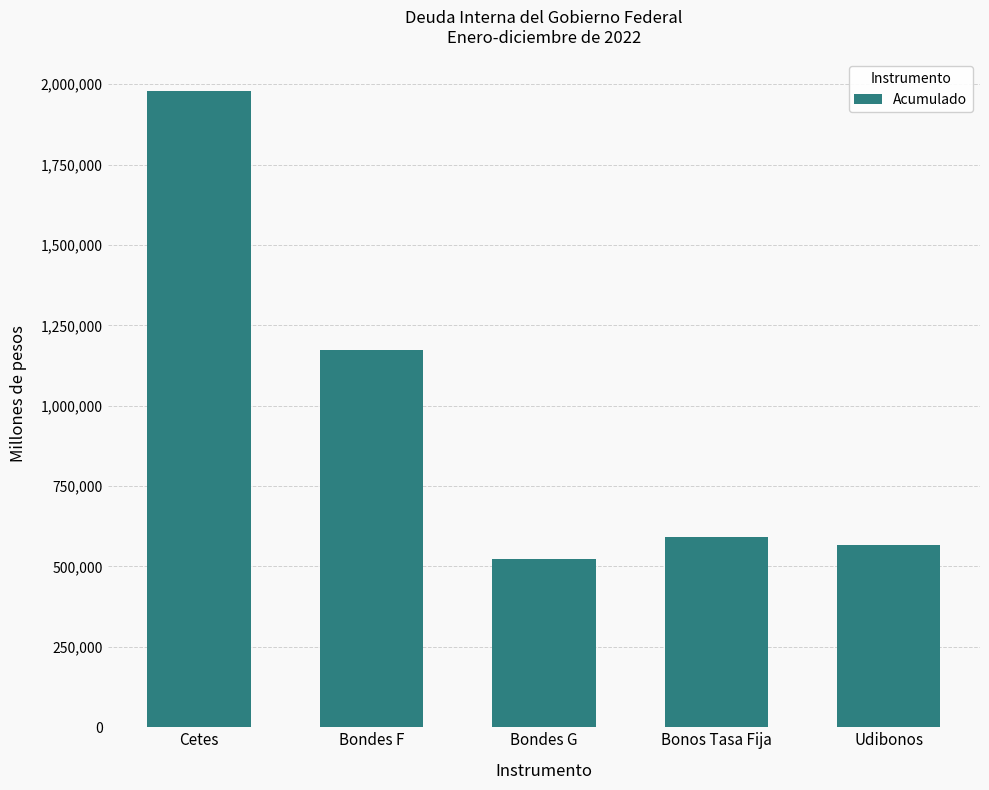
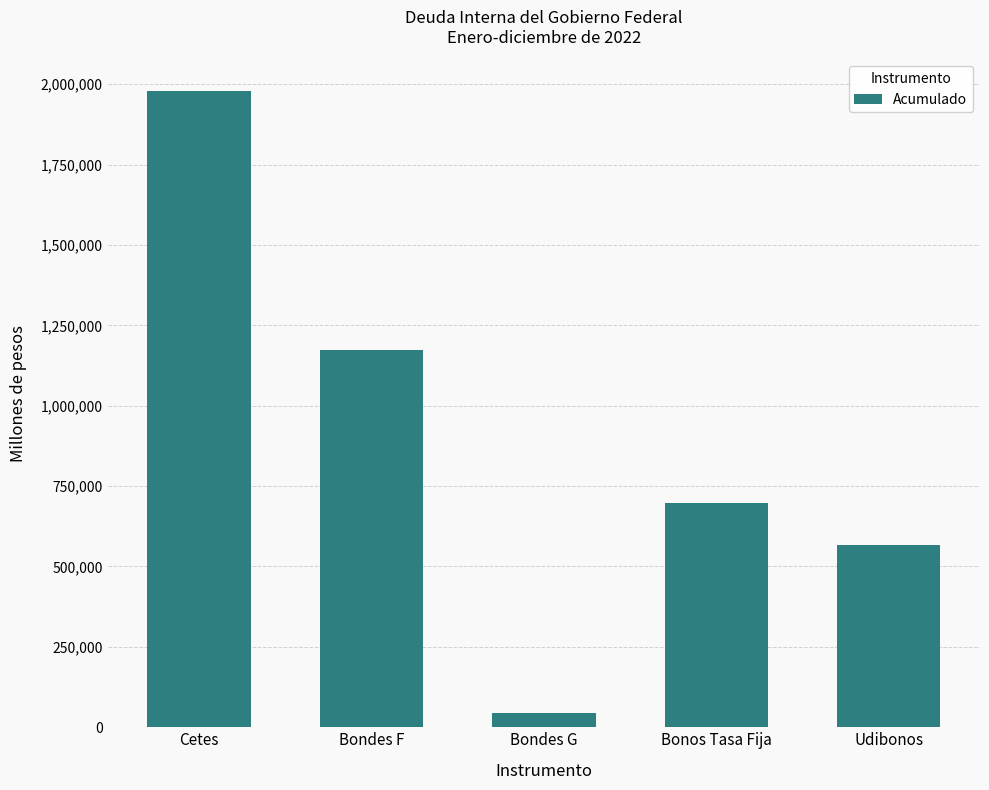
Bondes G: 520,000 -> 50,000
Bonos Tasa Fija: 590,000 -> 700,000
